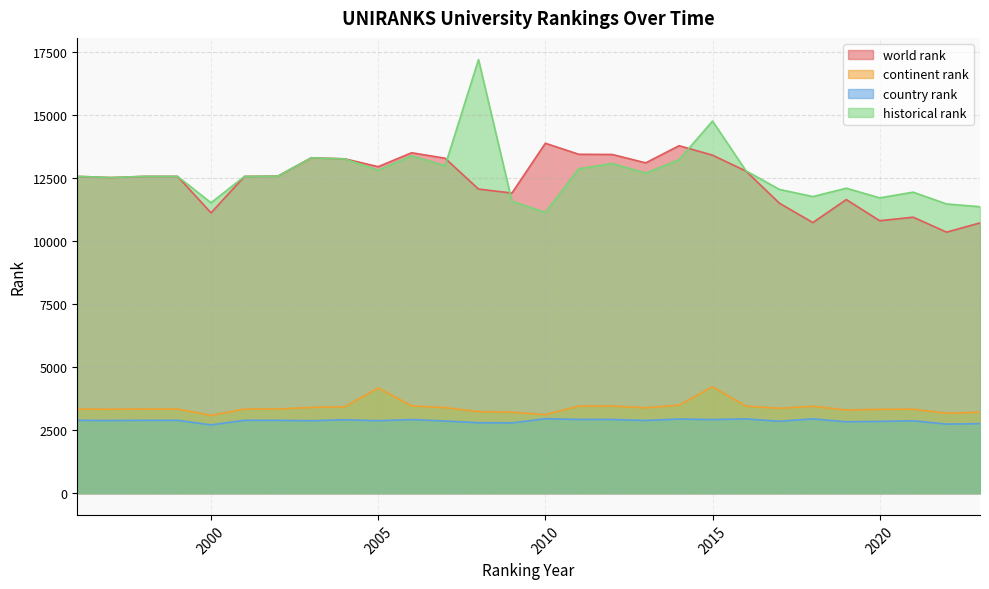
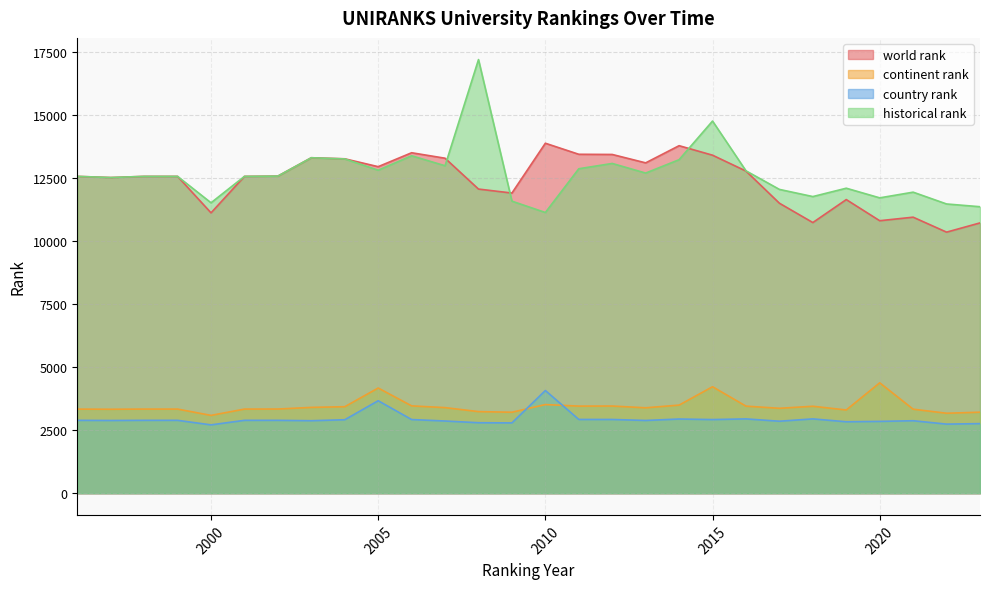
country rank, 2005: 2900 -> 3700
continent rank, 2010: 3100 -> 3500
country rank, 2010: 3000 -> 4100
continent rank, 2020: 3300 -> 4400
